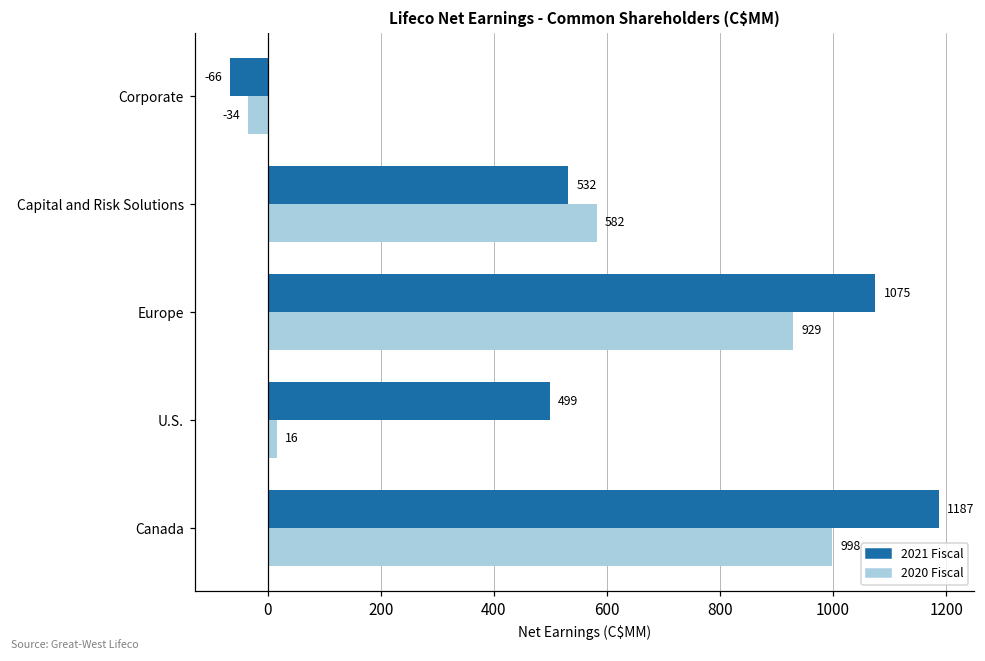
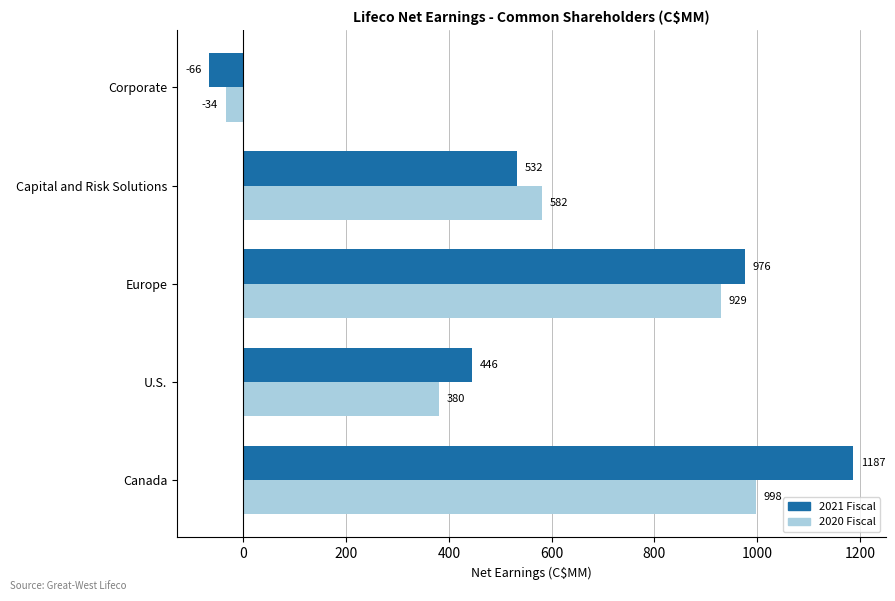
2021 Fiscal, Europe: 1075 -> 976
2021 Fiscal, U.S.: 499 -> 446
2020 Fiscal, U.S.: 16 -> 380
